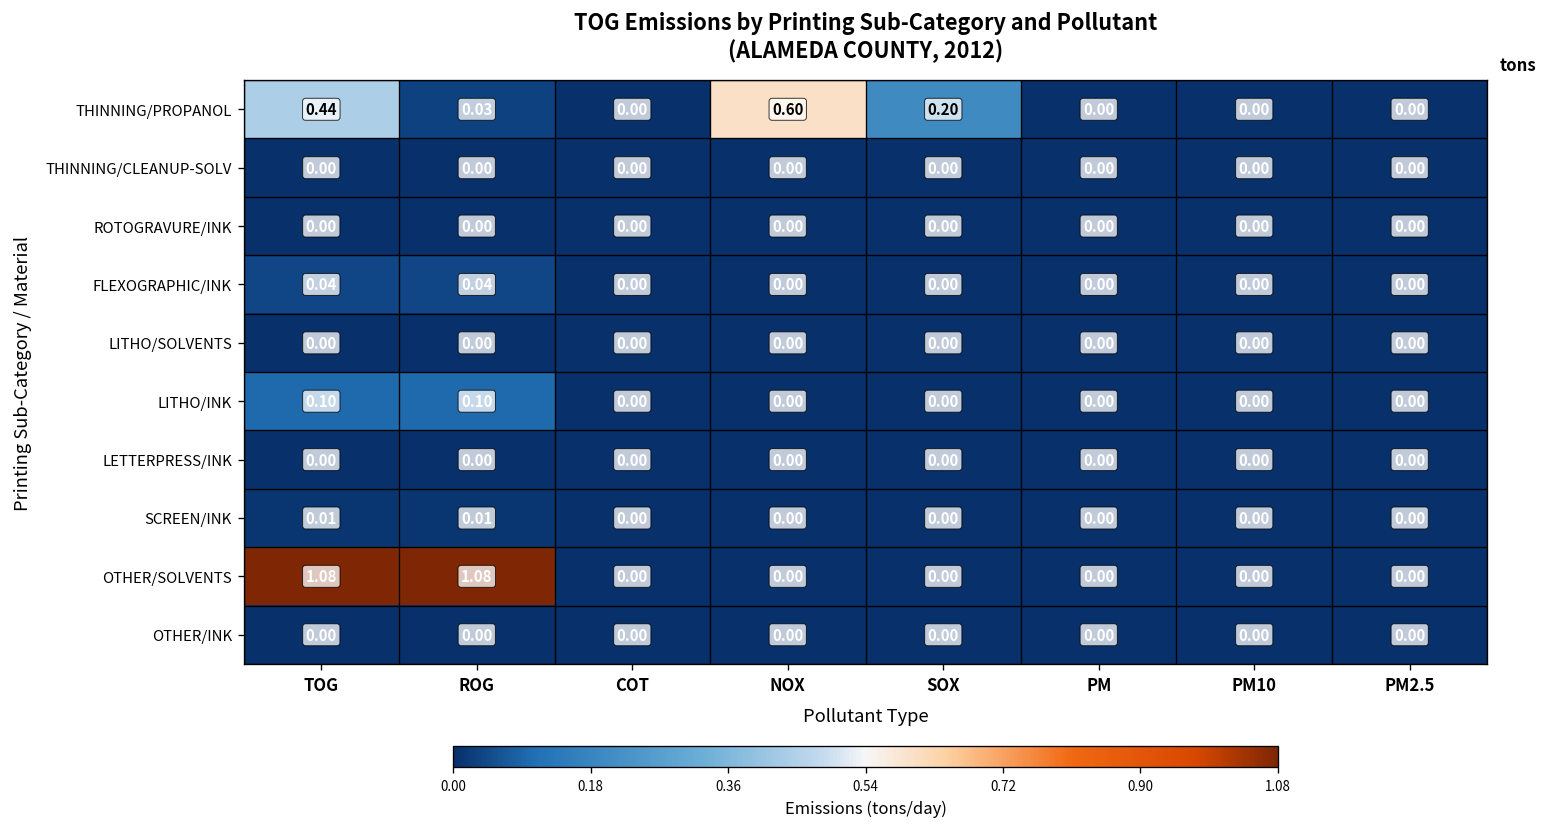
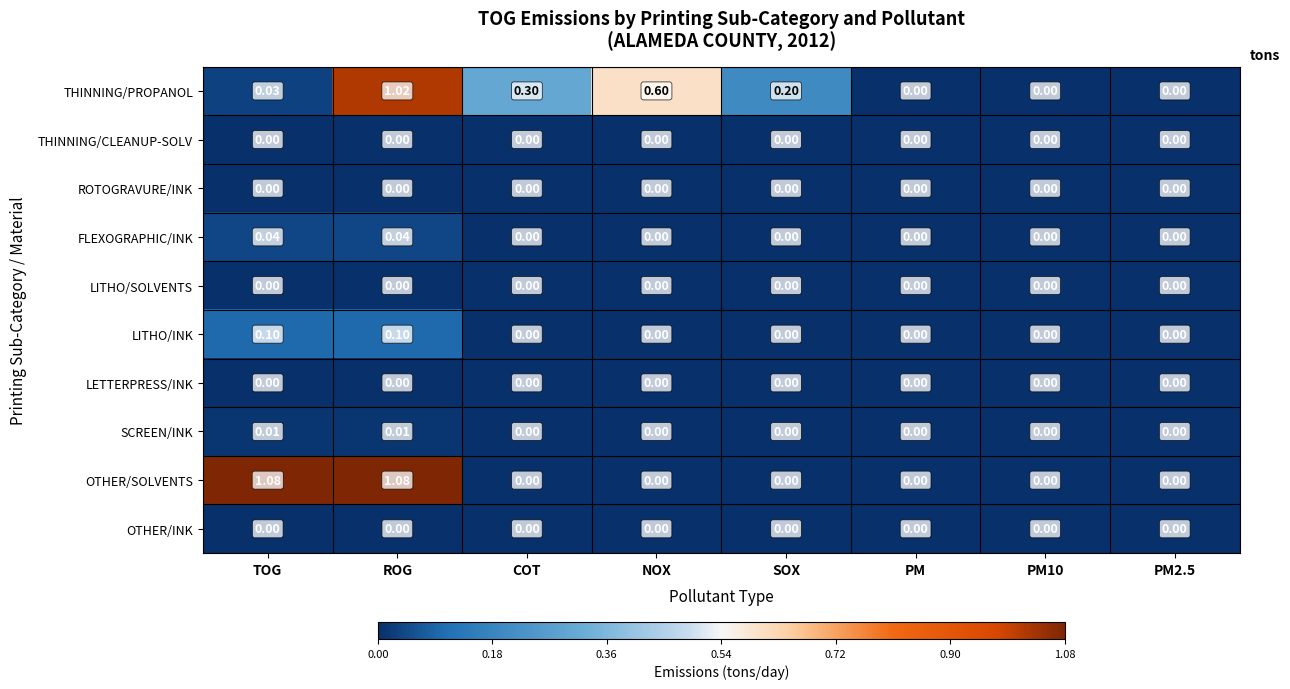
THINNING/PROPANOL, TOG: 0.44 -> 0.03
THINNING/PROPANOL, ROG: 0.03 -> 1.02
THINNING/PROPANOL, COT: 0.00 -> 0.30
